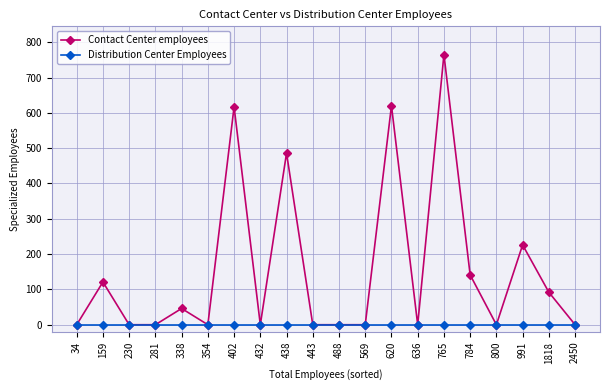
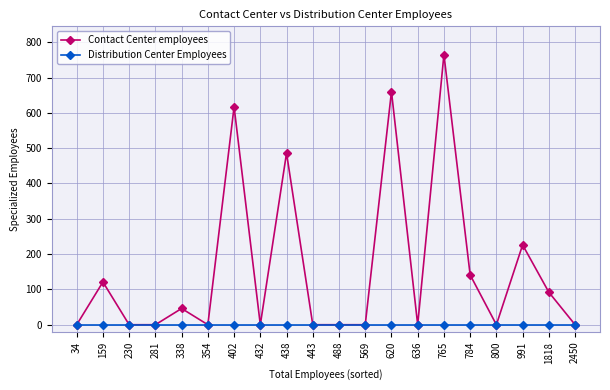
Contact Center employees, 620: 620 -> 660
